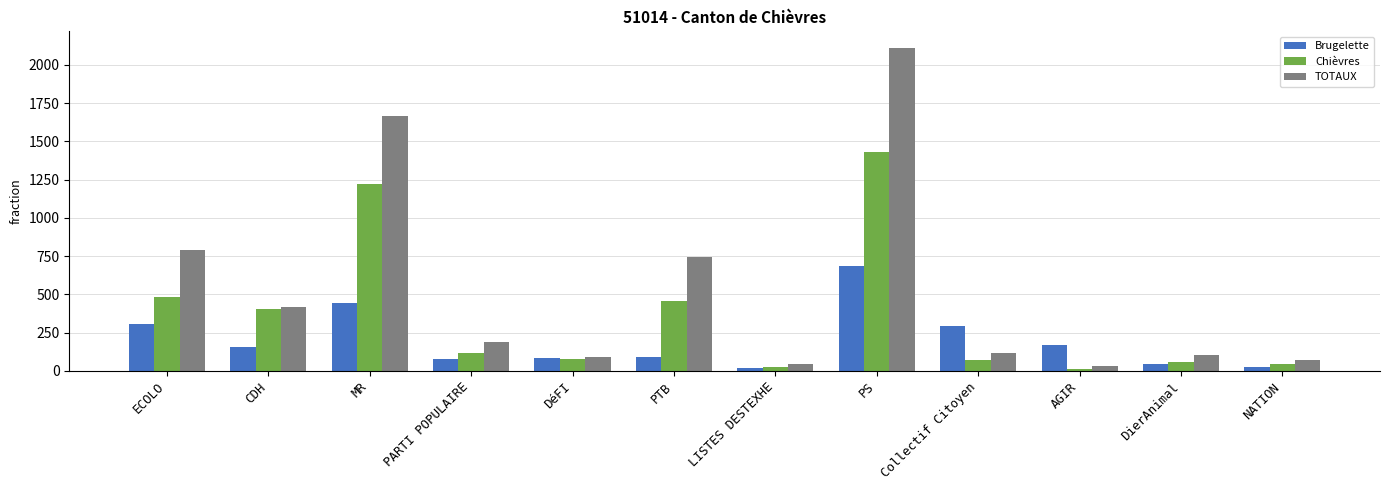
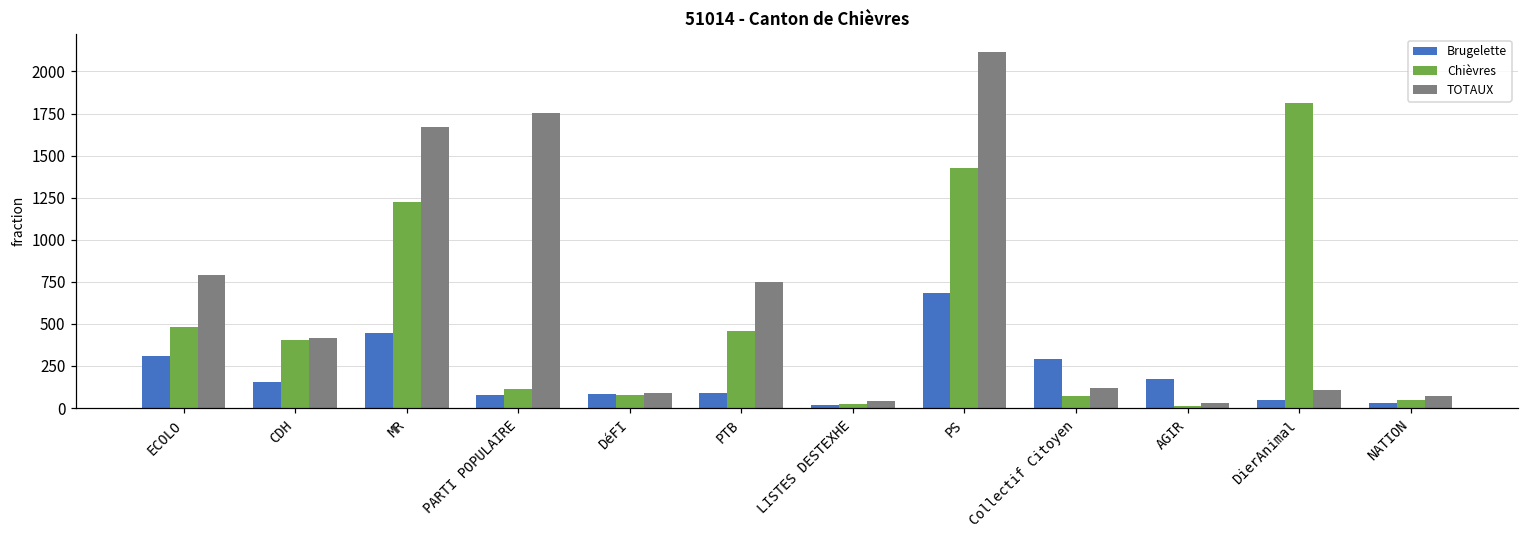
TOTAUX, PARTI POPULAIRE: 190 -> 1760
Chièvres, DierAnimal: 60 -> 1810
